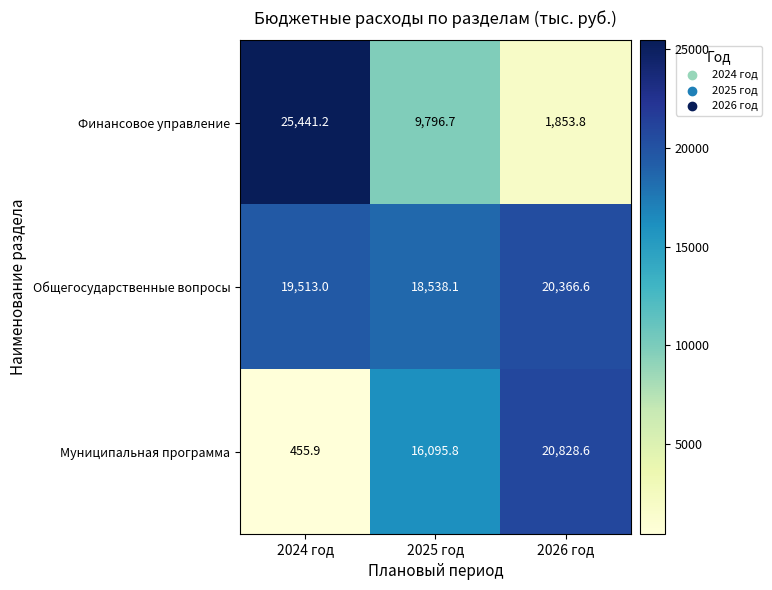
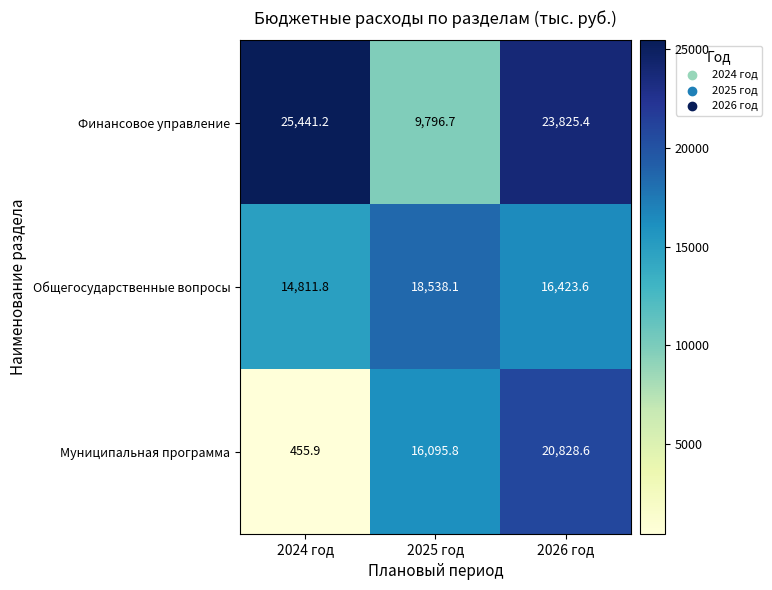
Финансовое управление, 2026 год: 1,853.8 -> 23,825.4
Общегосударственные вопросы, 2024 год: 19,513.0 -> 14,811.8
Общегосударственные вопросы, 2026 год: 20,366.6 -> 16,423.6
